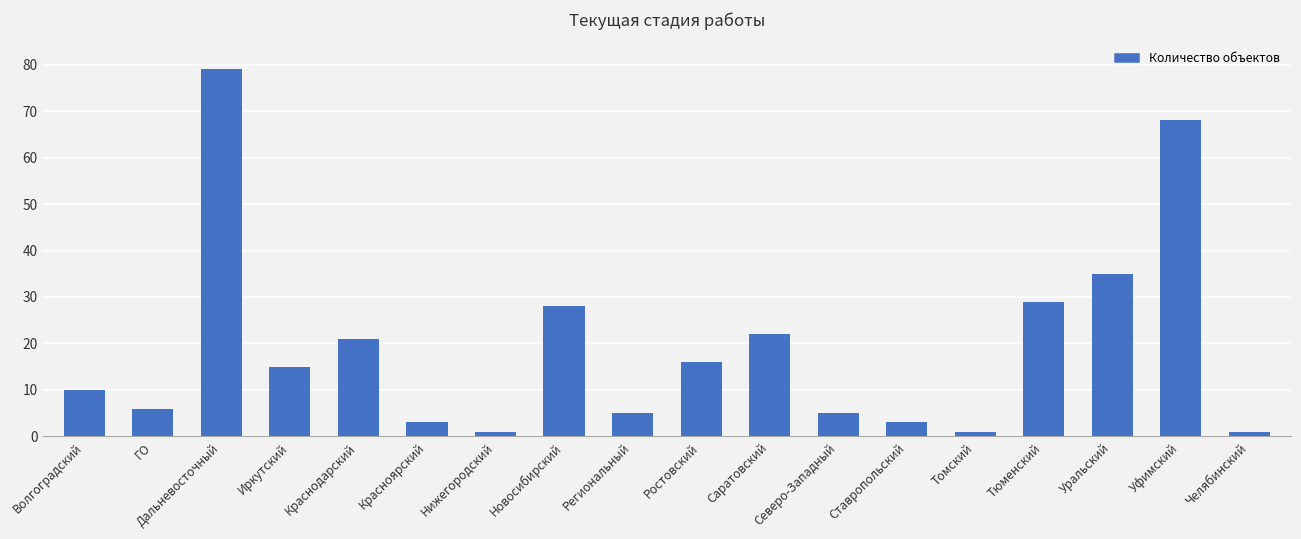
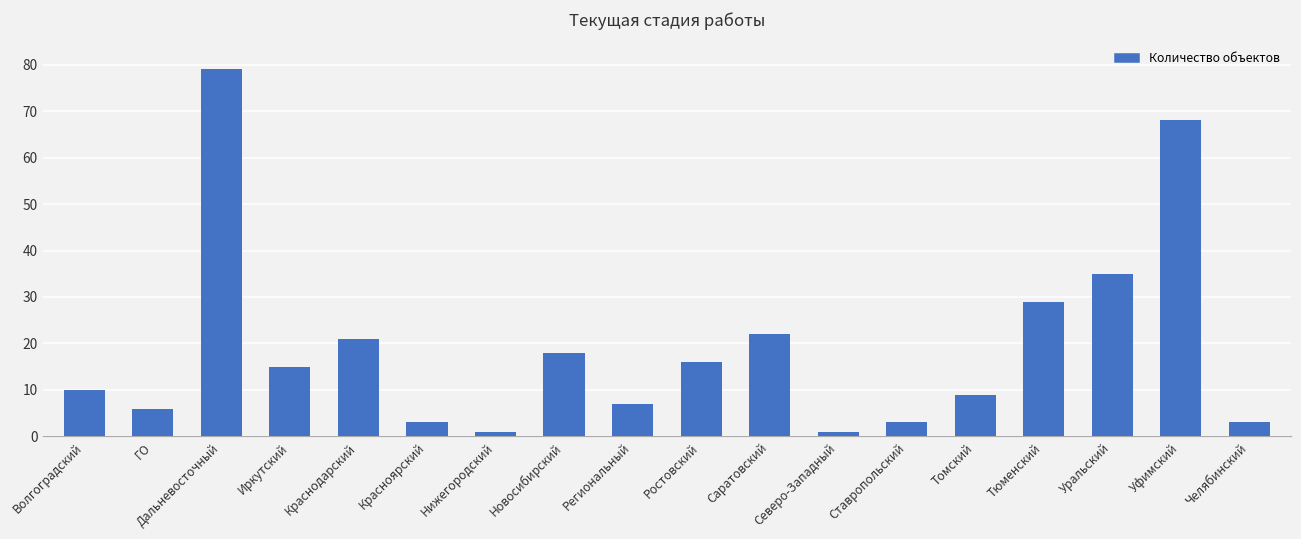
Новосибирский: 28 -> 18
Региональный: 5 -> 7
Северо-Западный: 5 -> 1
Томский: 1 -> 9
Челябинский: 1 -> 3
